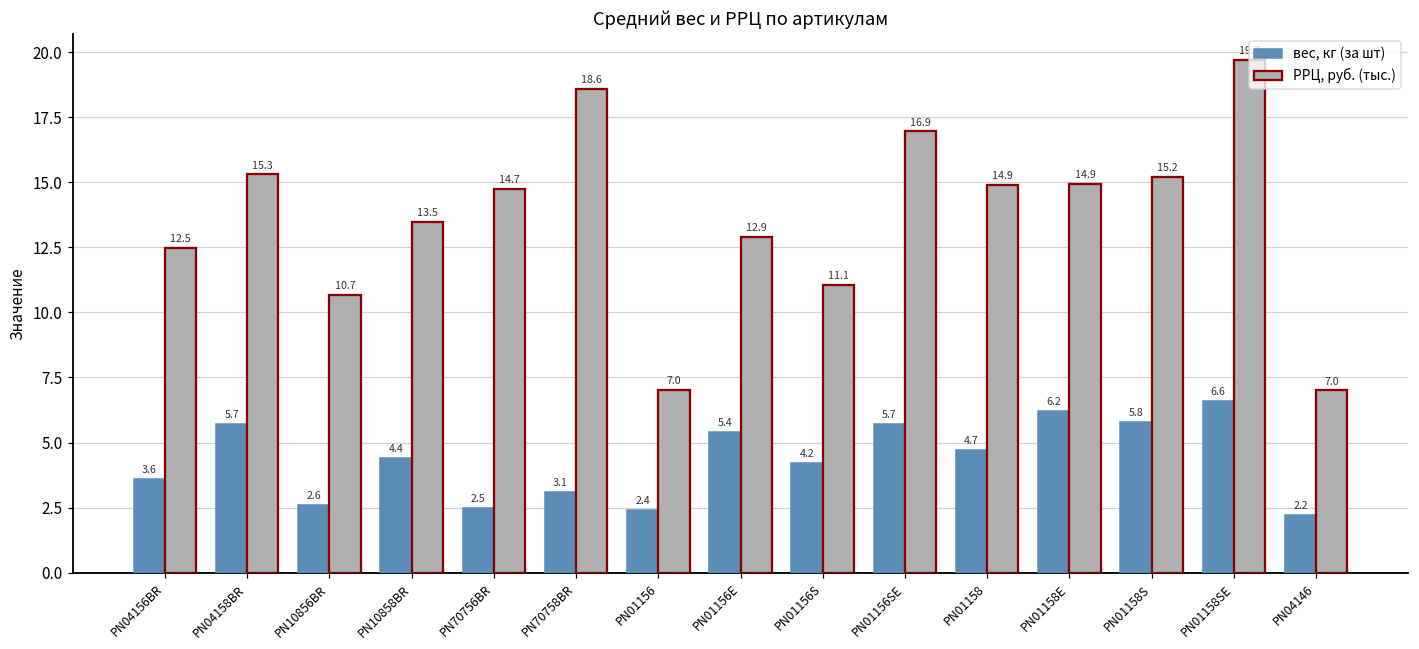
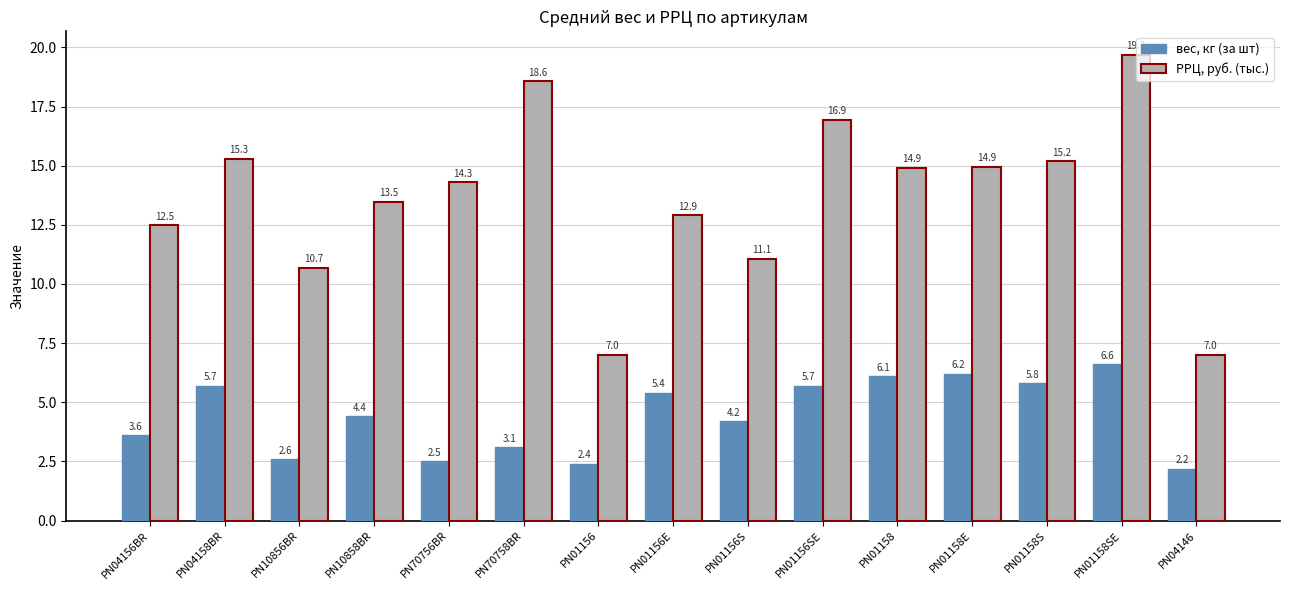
РРЦ, руб. (тыс.), PN70756BR: 14.7 -> 14.3
вес, кг (за шт), PN01158: 4.7 -> 6.1
